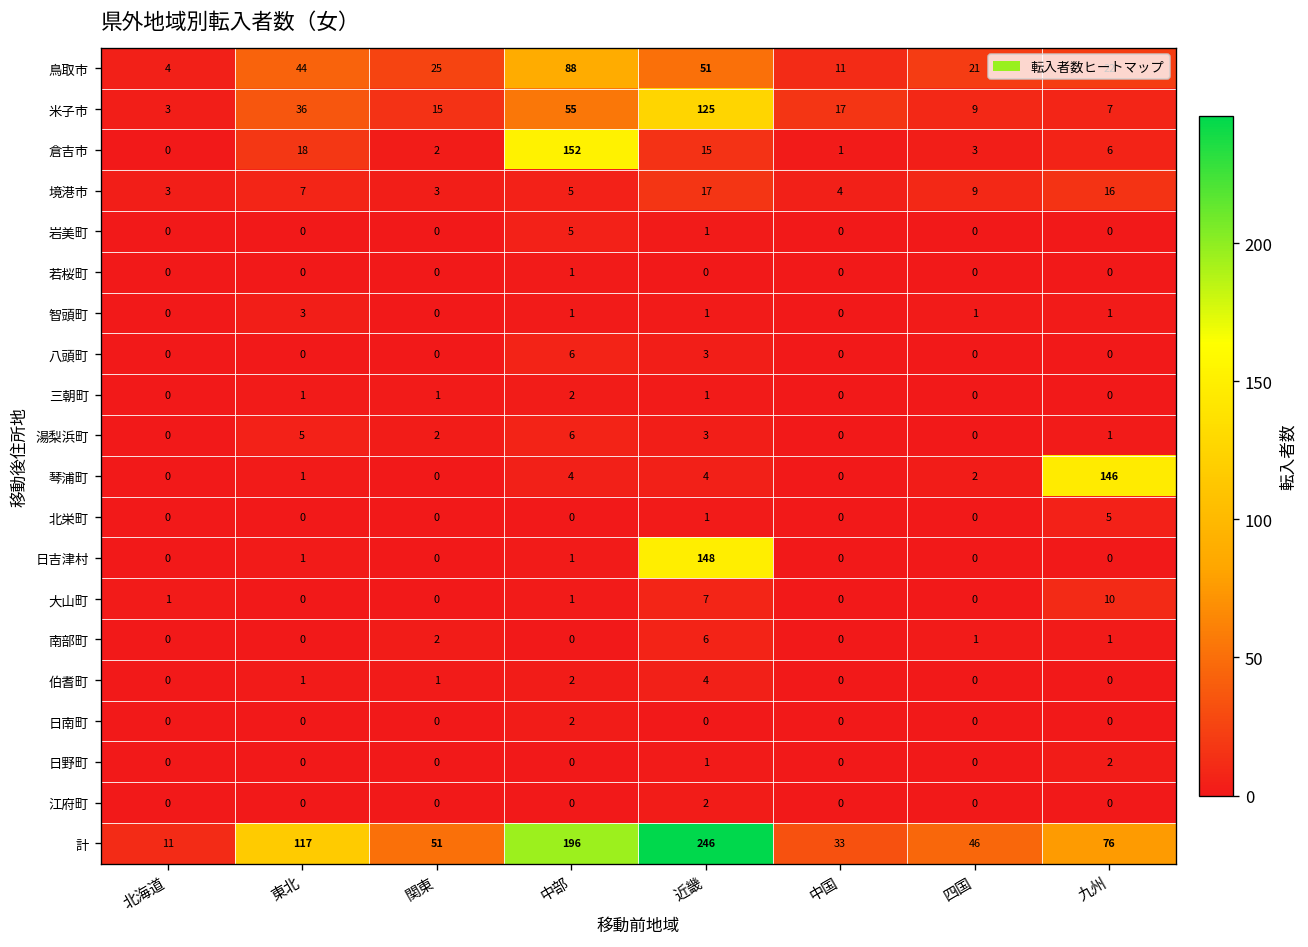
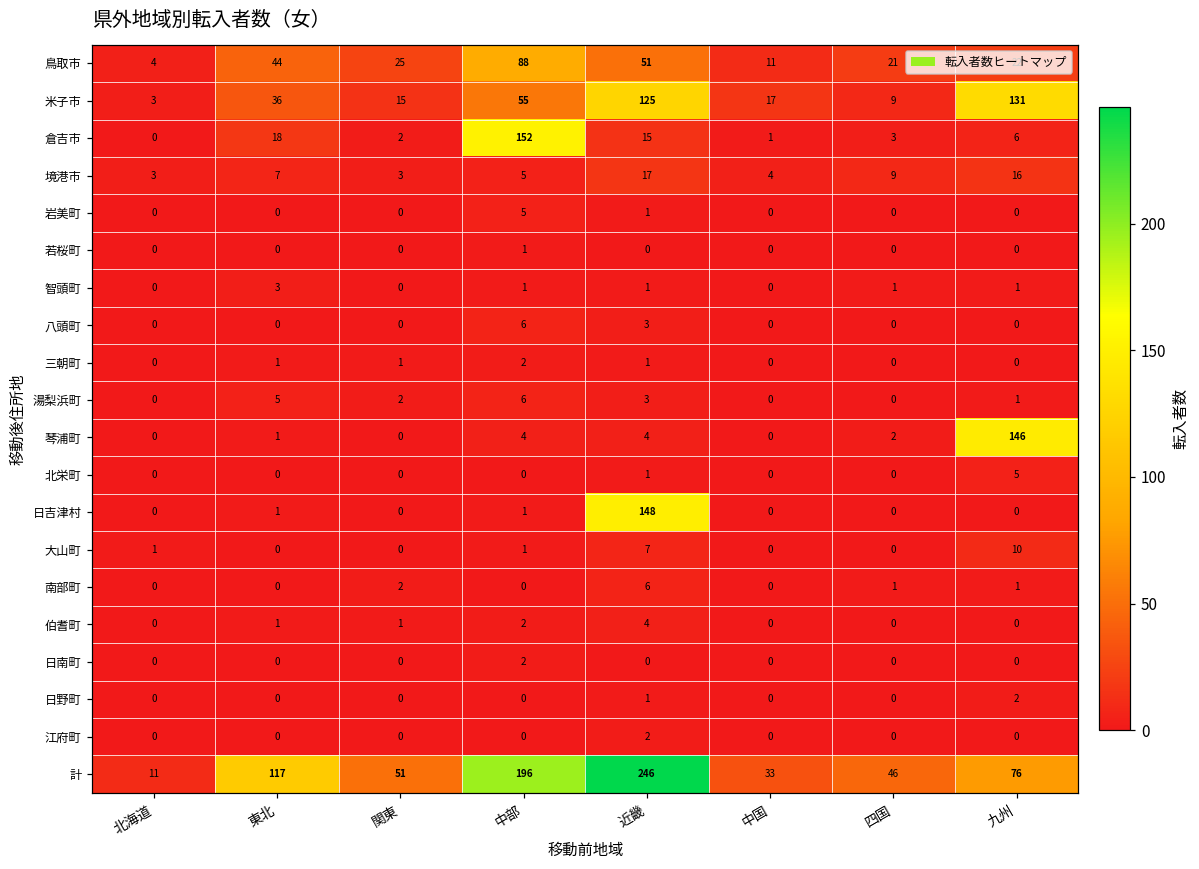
米子市, 九州: 7 -> 131
